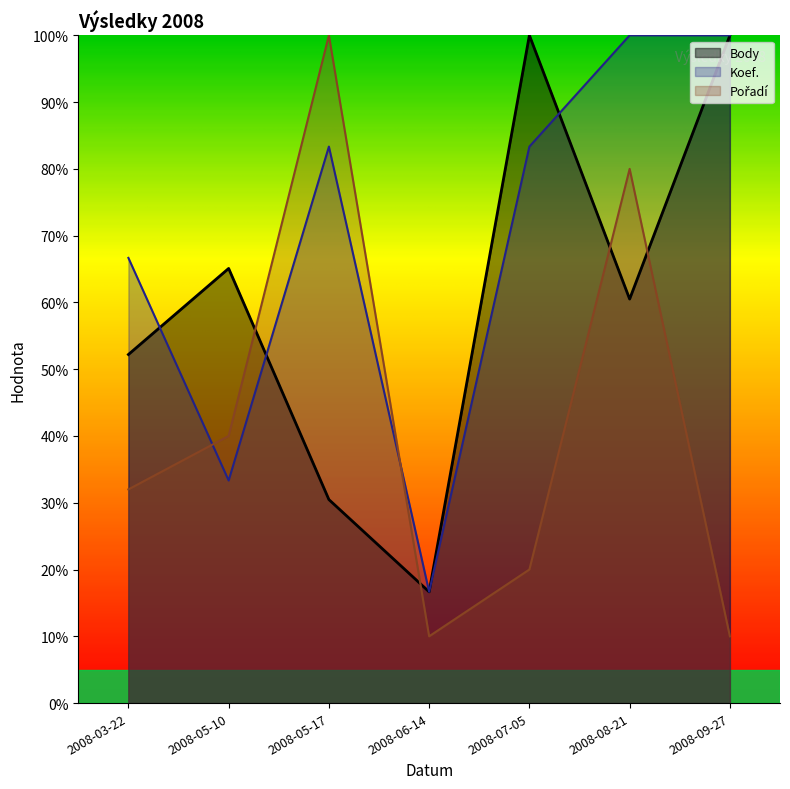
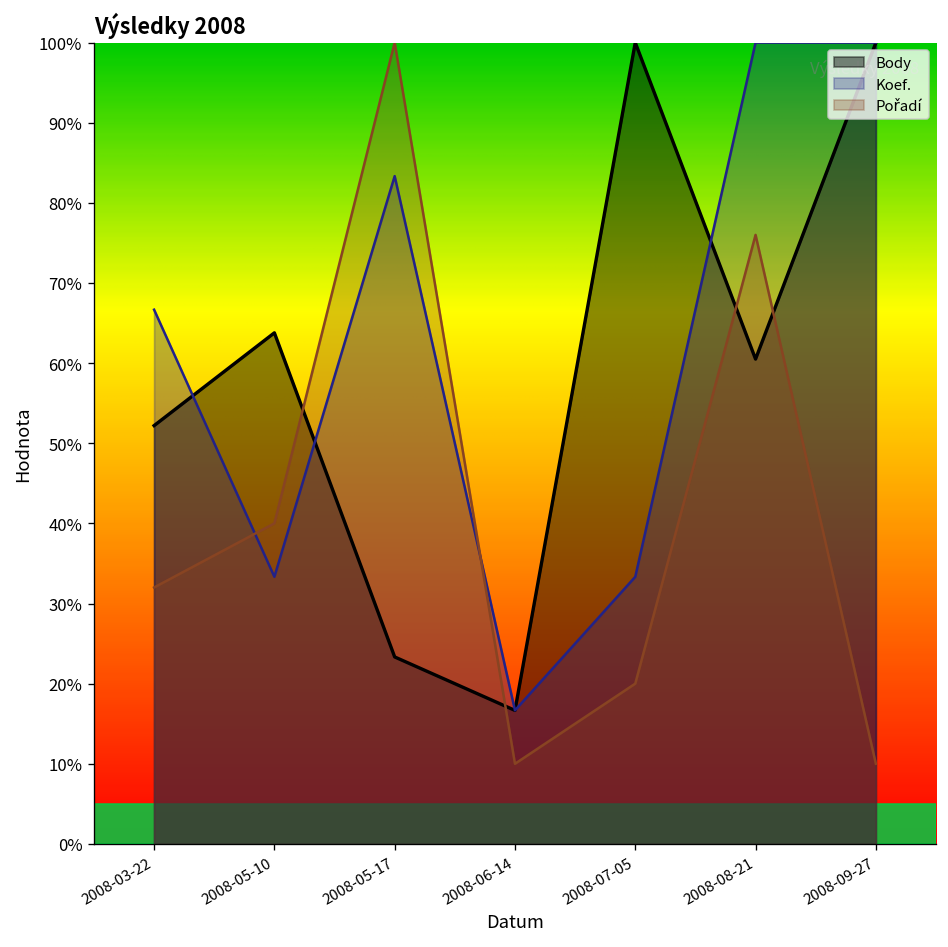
Body, 2008-05-10: 65% -> 64%
Body, 2008-05-17: 30% -> 23%
Koef., 2008-07-05: 83% -> 33%
Pořadí, 2008-08-21: 80% -> 76%
